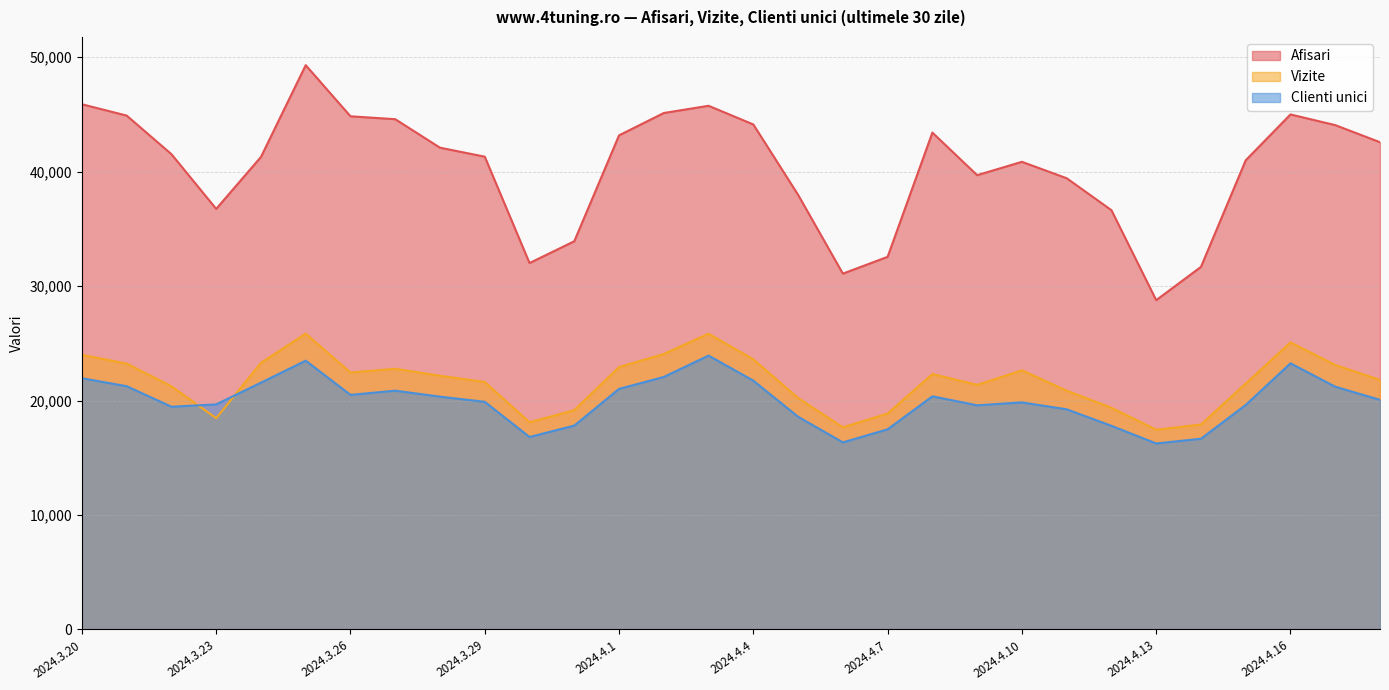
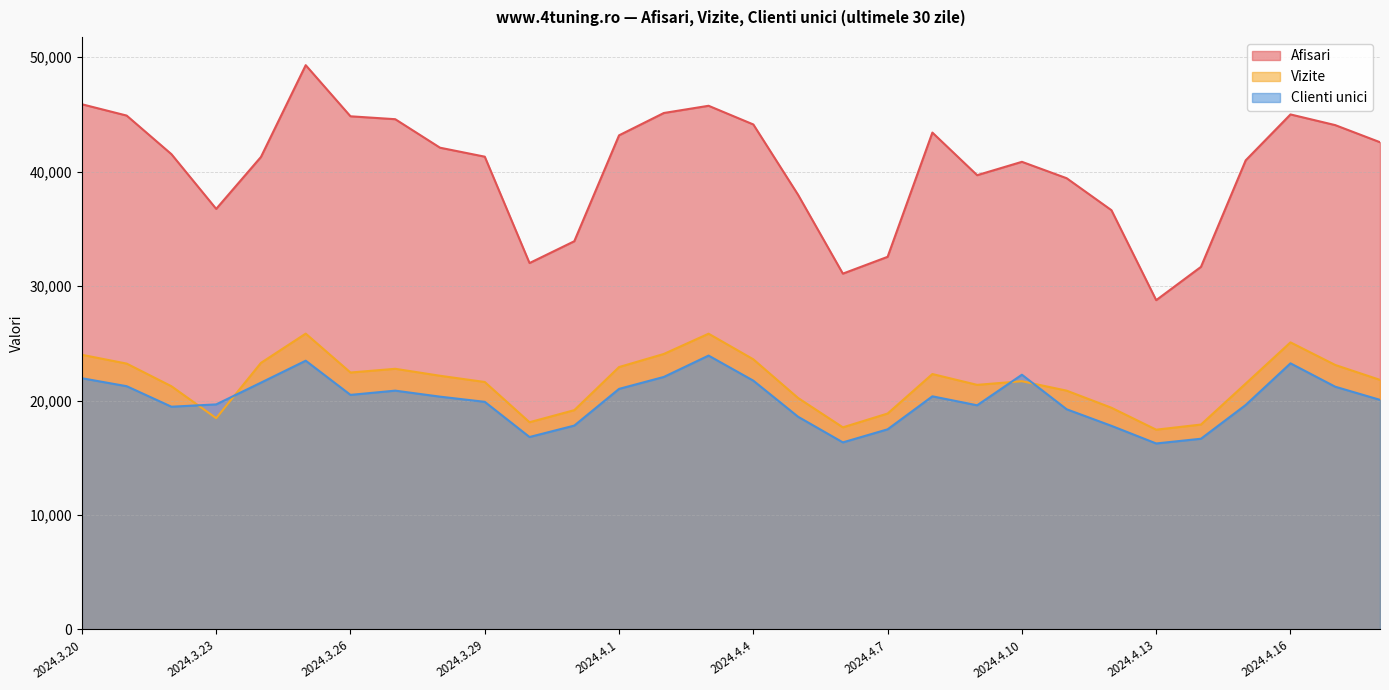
Vizite, 2024.4.10: 22,600 -> 21,700
Clienti unici, 2024.4.10: 19,800 -> 22,300
